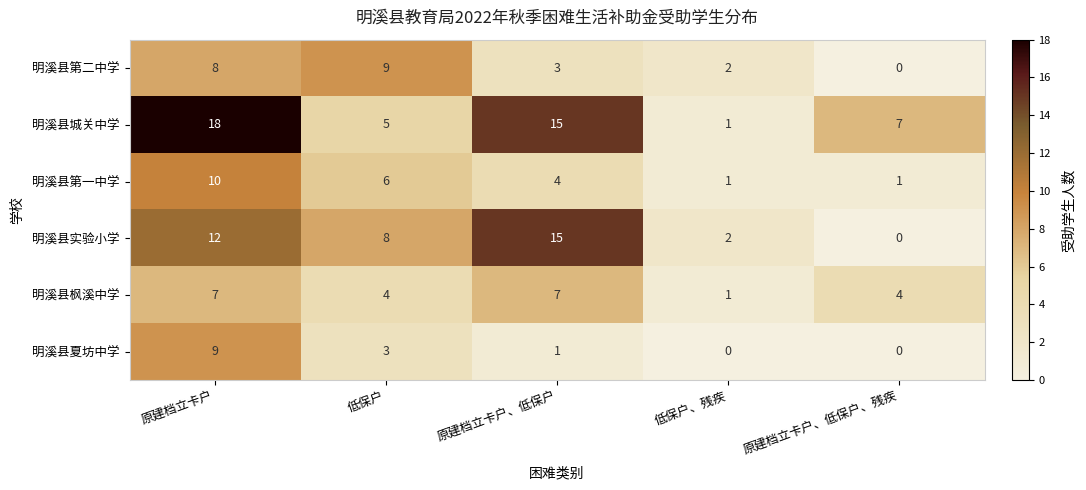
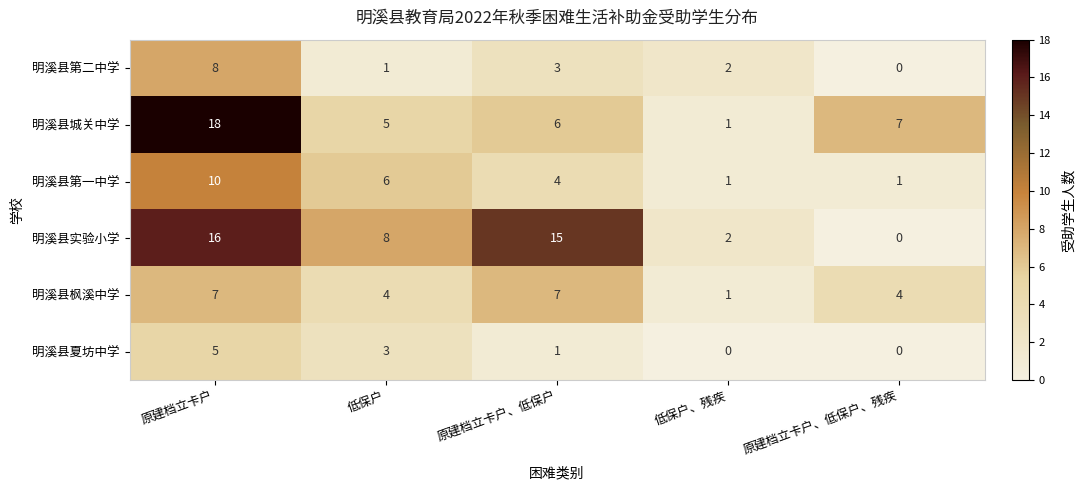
明溪县第二中学, 低保户: 9 -> 1
明溪县城关中学, 原建档立卡户、低保户: 15 -> 6
明溪县实验小学, 原建档立卡户: 12 -> 16
明溪县夏坊中学, 原建档立卡户: 9 -> 5
